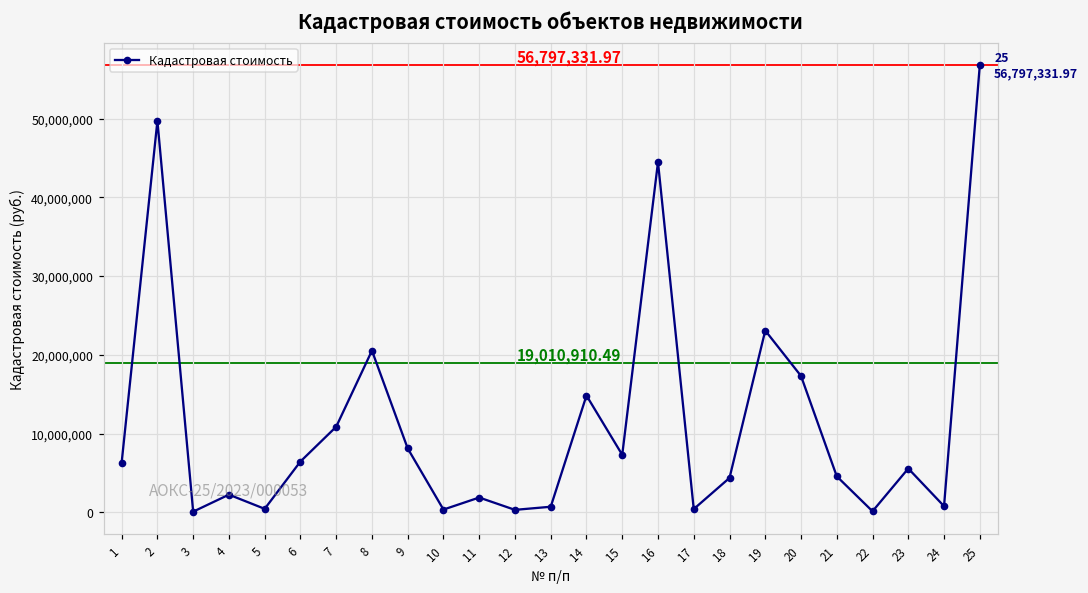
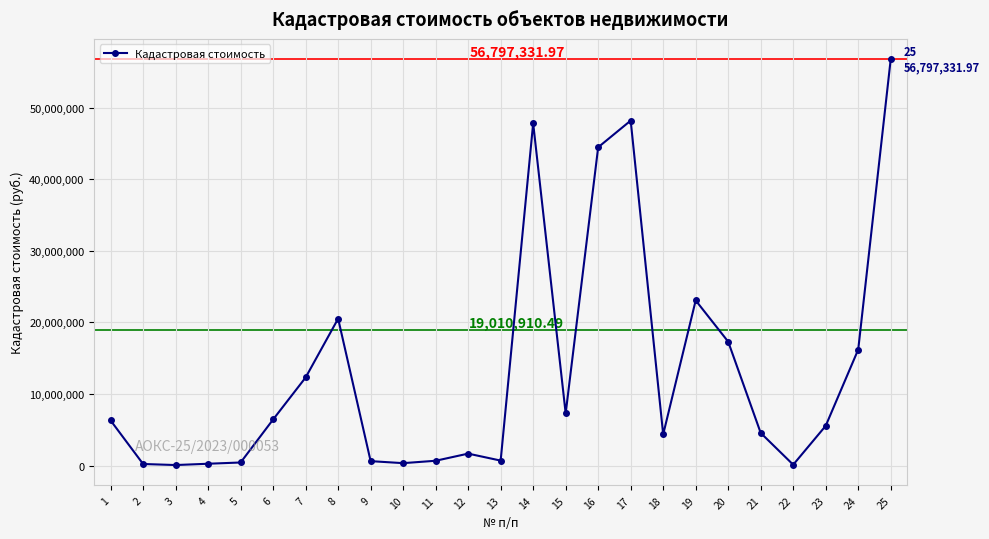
2: 50,000,000 -> 0
4: 2,000,000 -> 0
7: 11,000,000 -> 12,000,000
9: 8,000,000 -> 1,000,000
11: 2,000,000 -> 1,000,000
12: 0 -> 2,000,000
14: 15,000,000 -> 48,000,000
17: 0 -> 48,000,000
24: 1,000,000 -> 16,000,000
